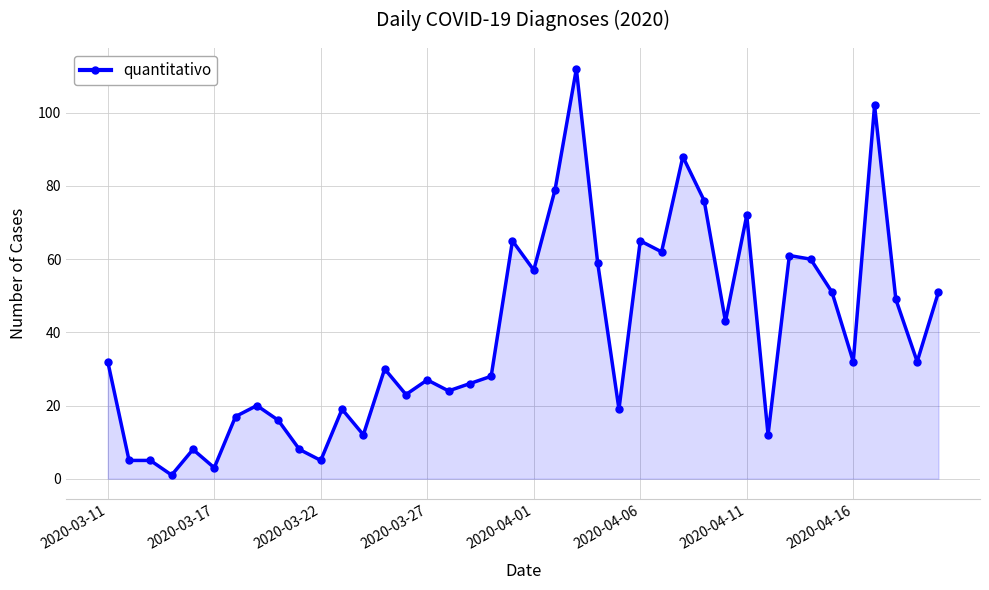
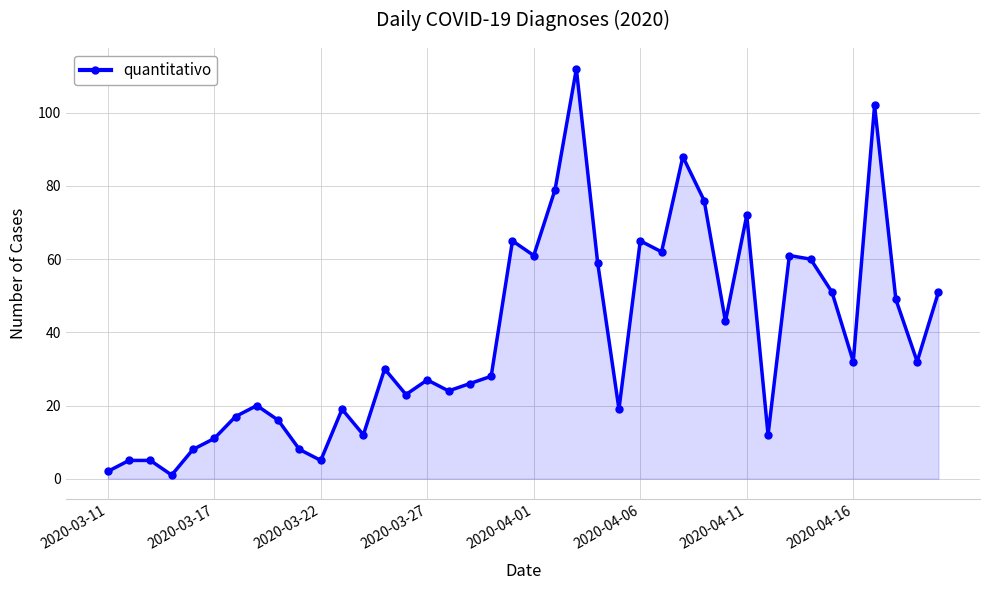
2020-03-11: 32 -> 2
2020-03-17: 3 -> 11
2020-04-01: 57 -> 61
